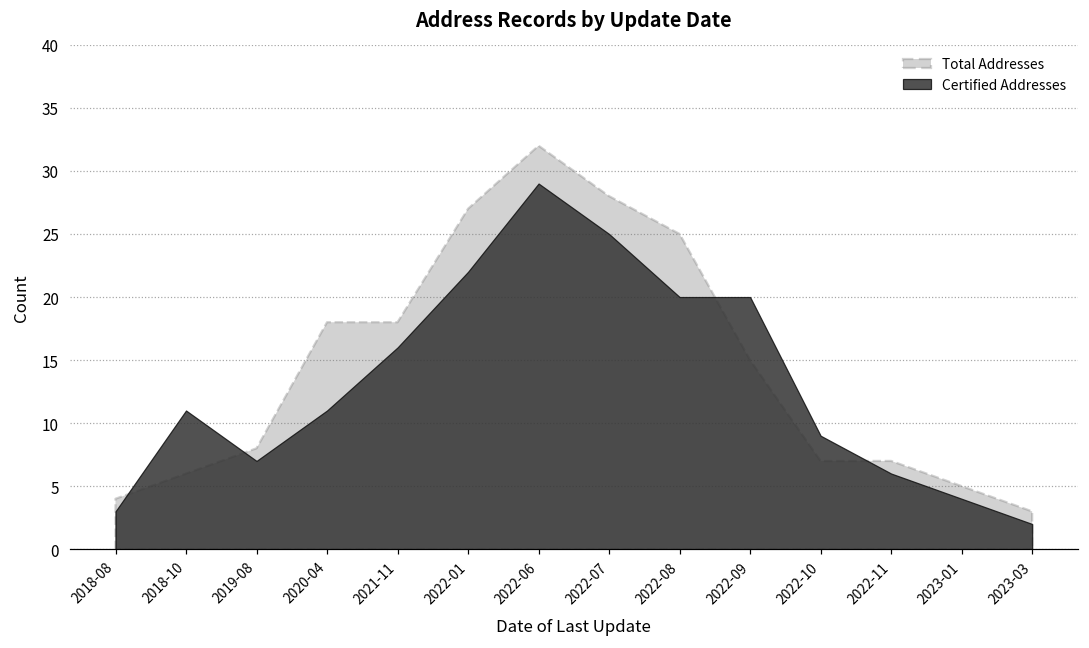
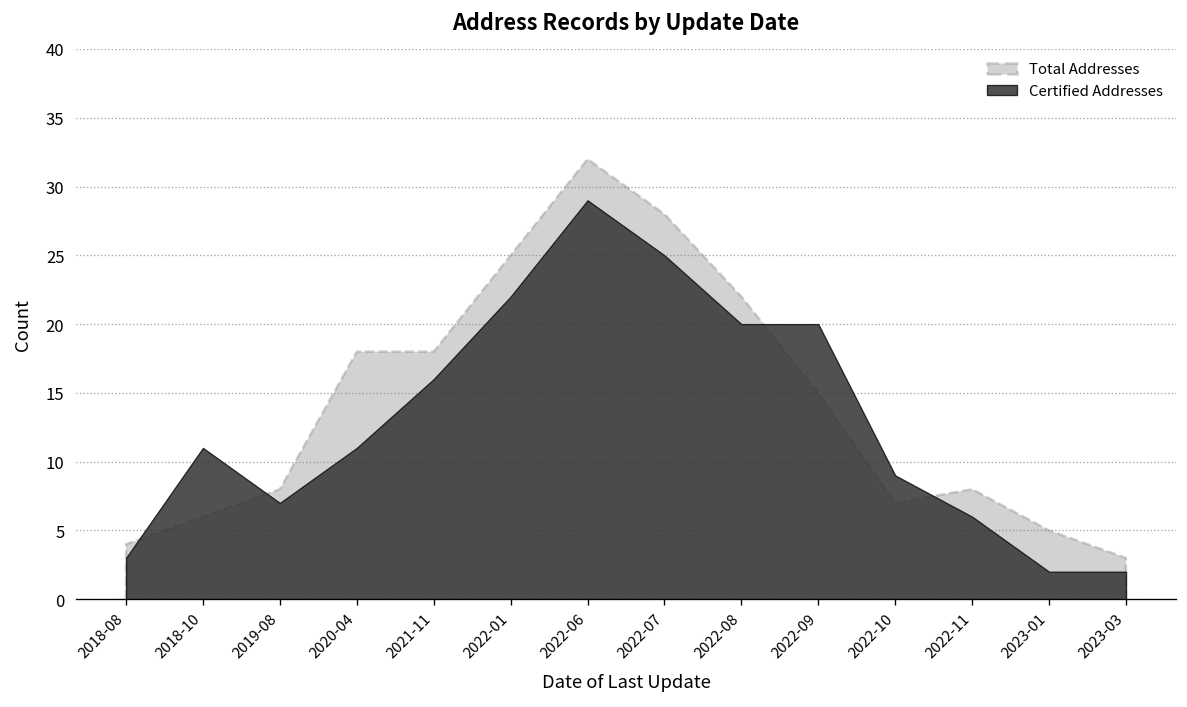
Total Addresses, 2022-01: 27 -> 25
Total Addresses, 2022-08: 25 -> 22
Total Addresses, 2022-11: 7 -> 8
Certified Addresses, 2023-01: 4 -> 2
